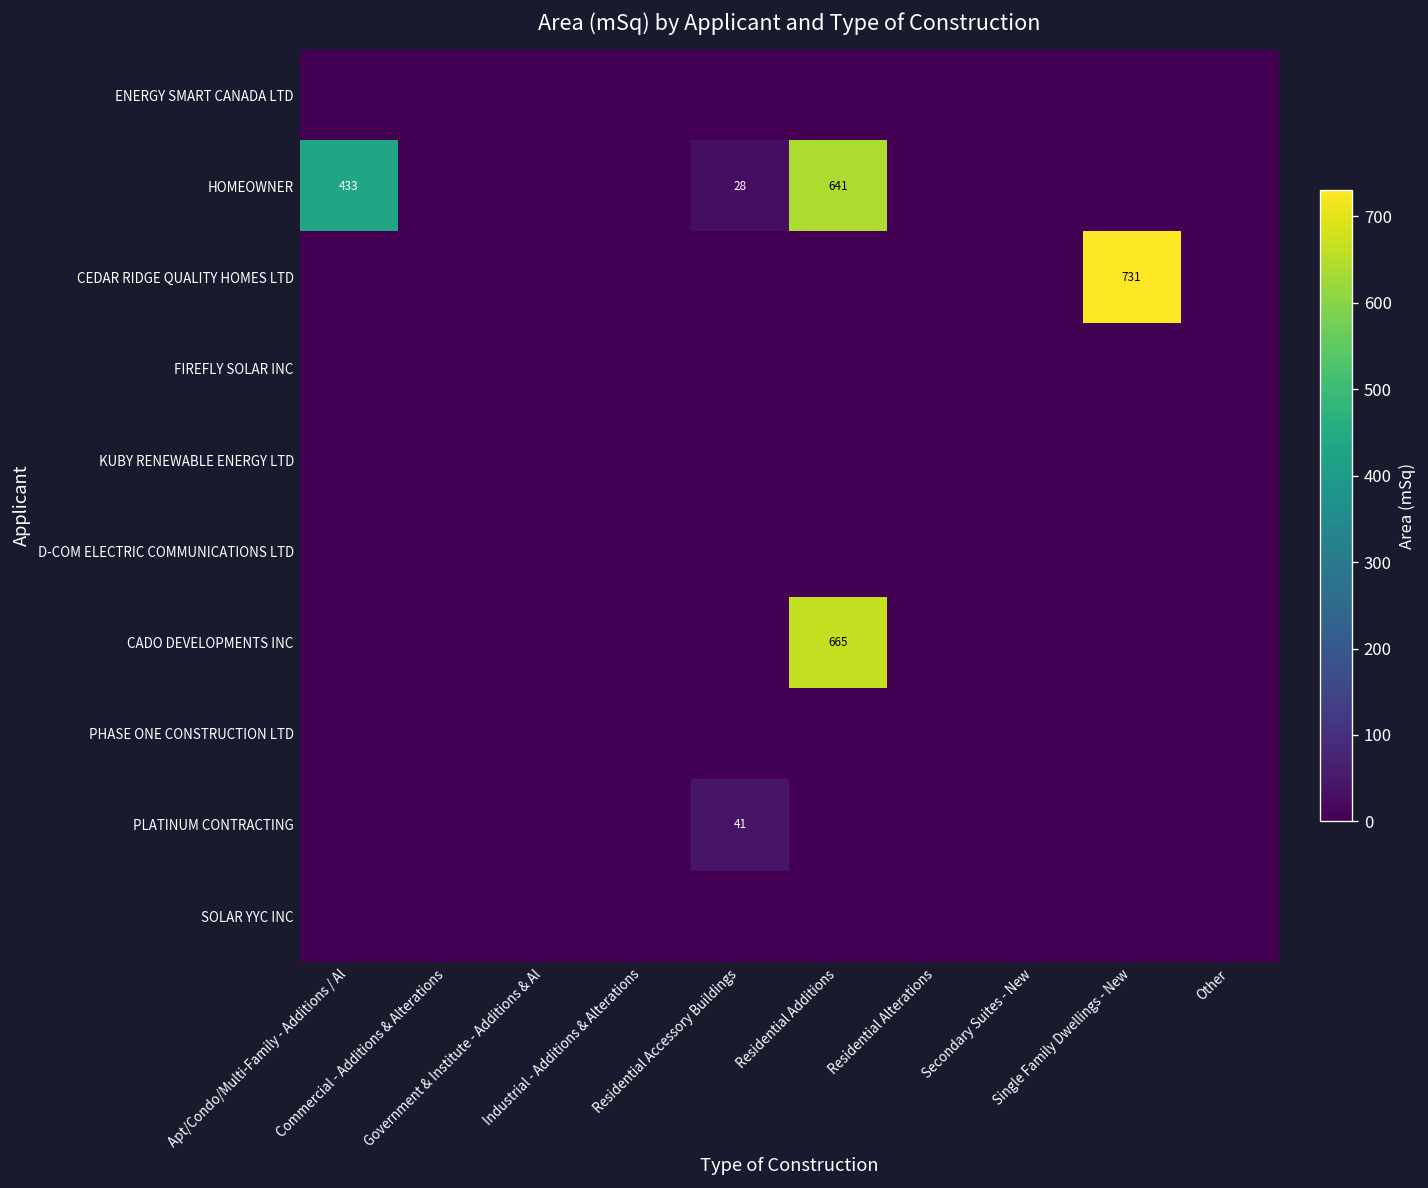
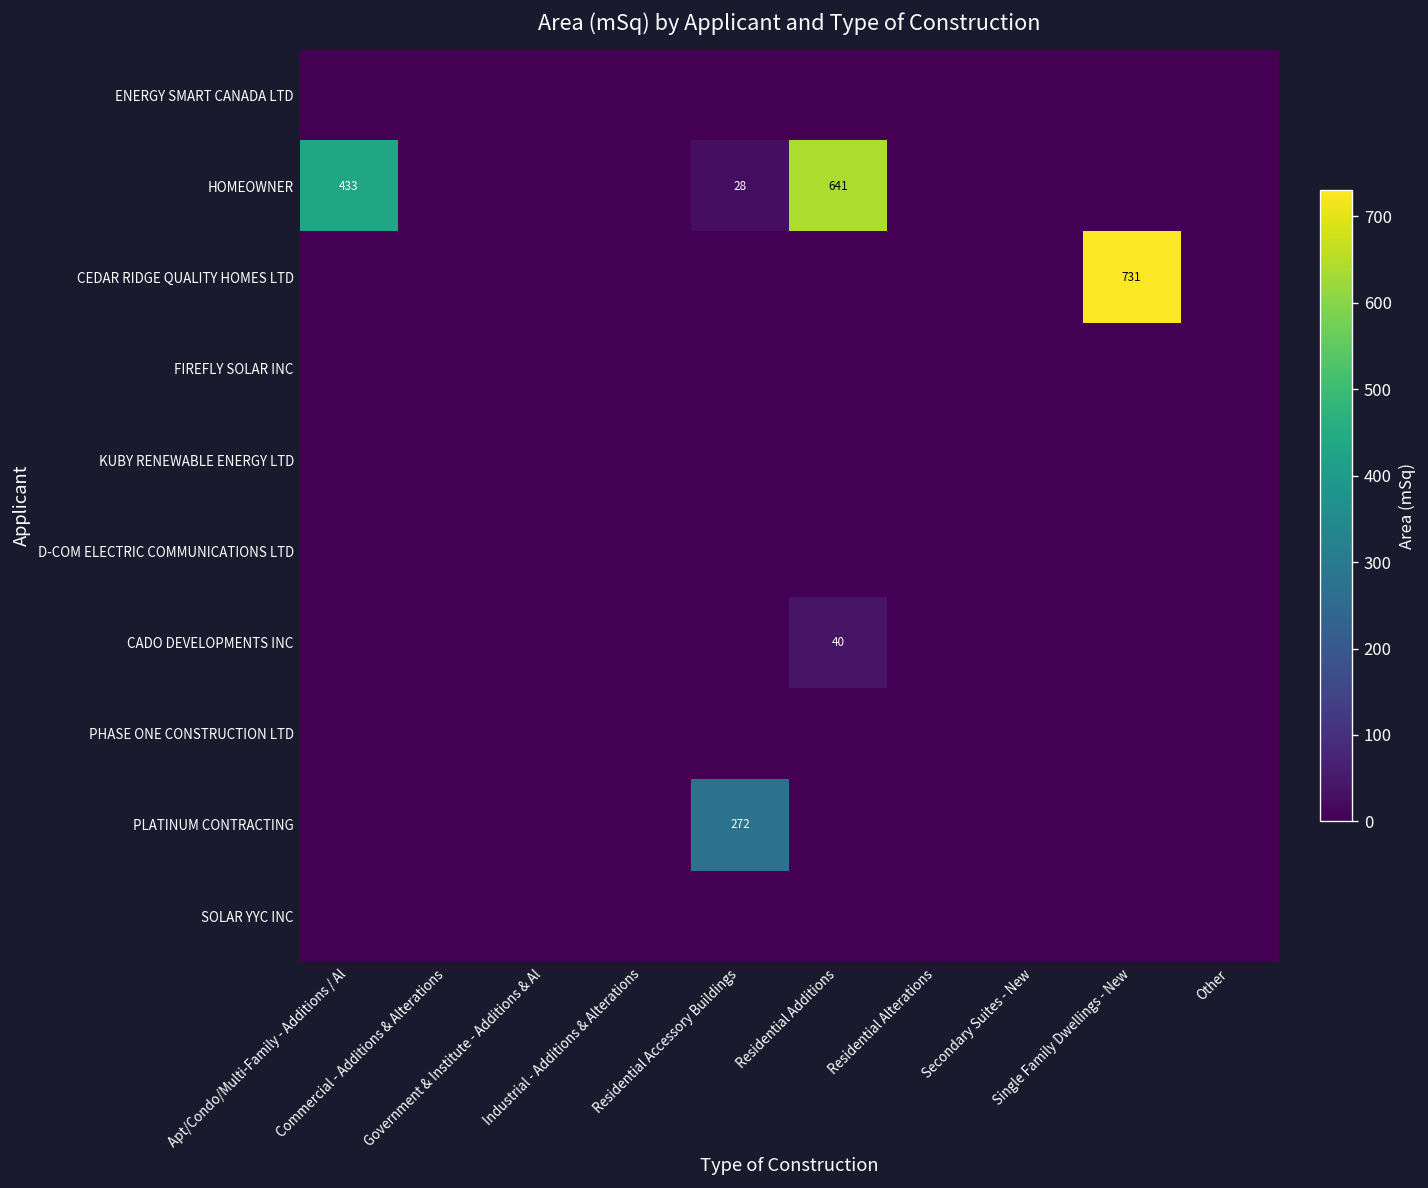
CADO DEVELOPMENTS INC, Residential Additions: 665 -> 40
PLATINUM CONTRACTING, Residential Accessory Buildings: 41 -> 272
